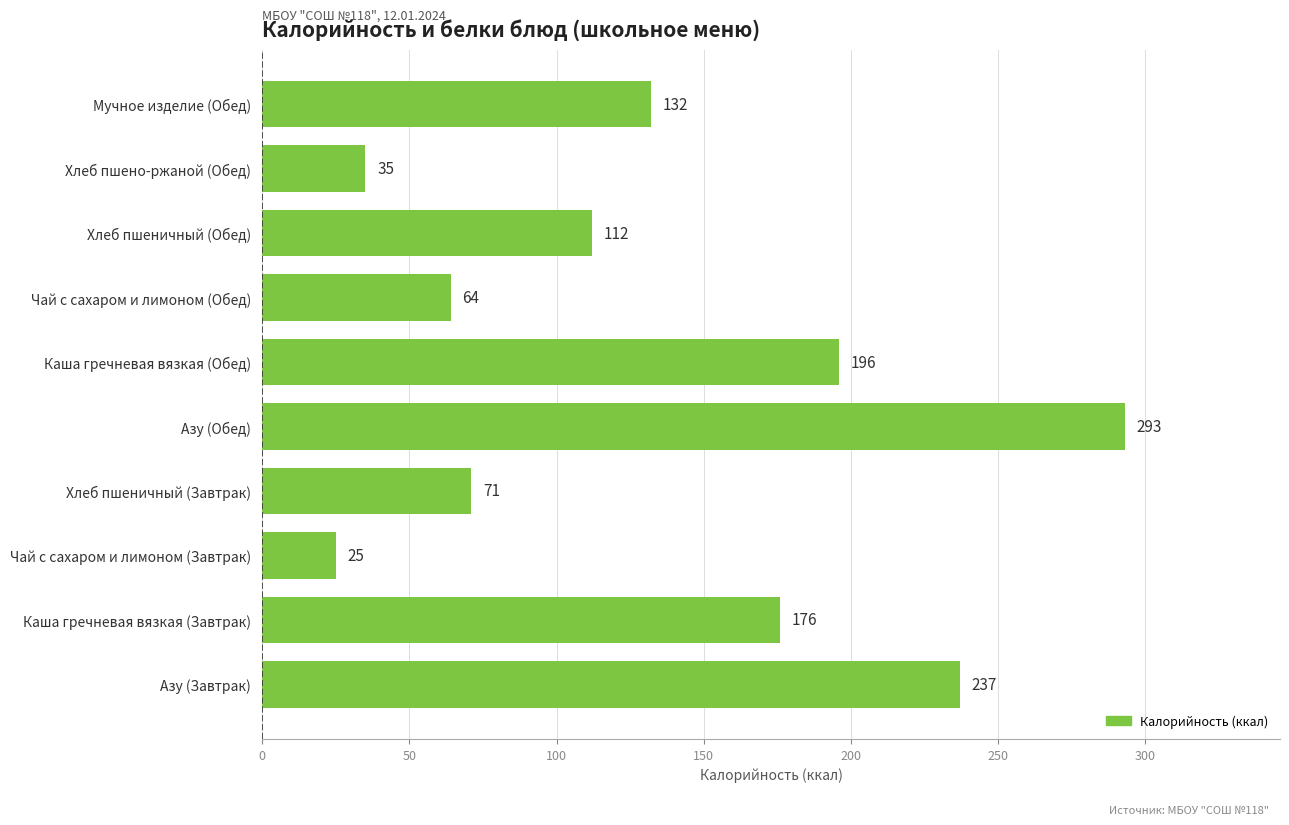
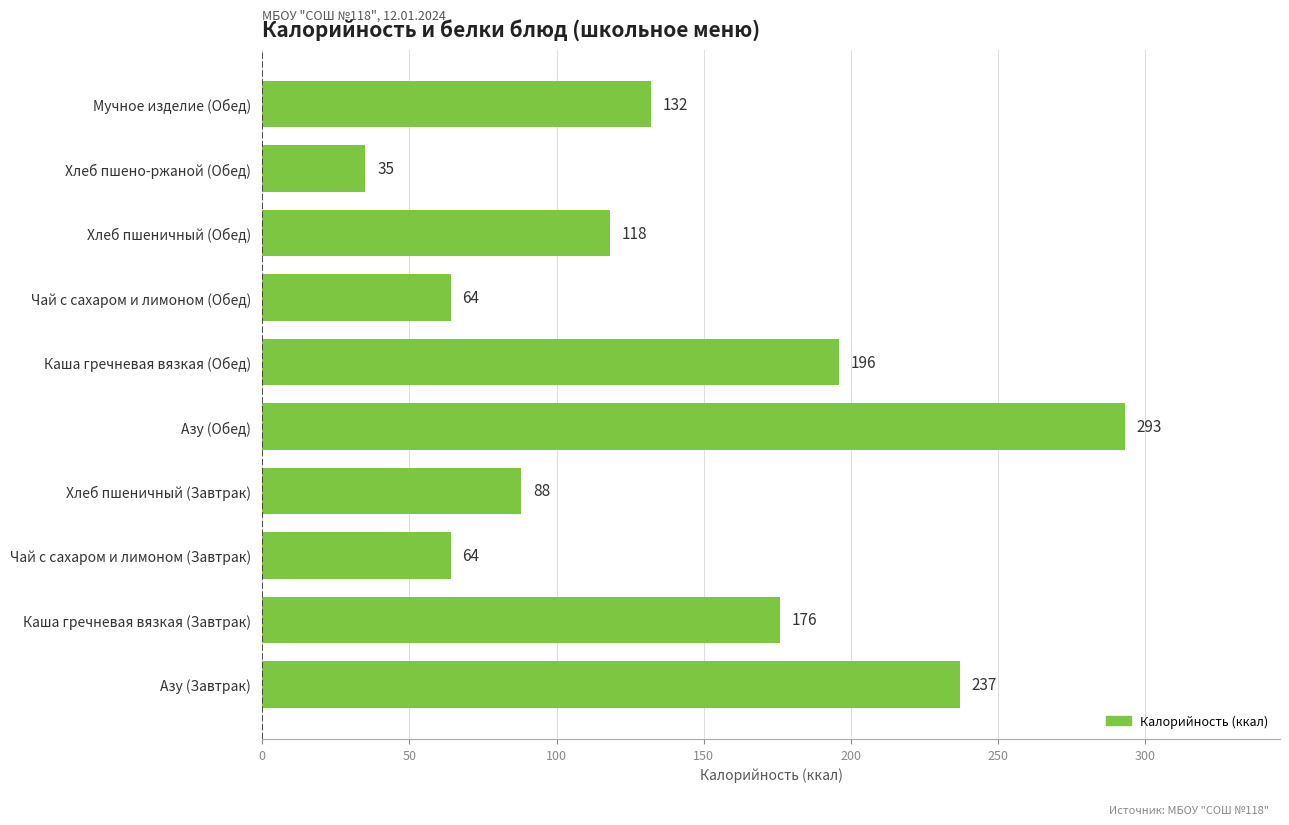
Хлеб пшеничный (Обед): 112 -> 118
Хлеб пшеничный (Завтрак): 71 -> 88
Чай с сахаром и лимоном (Завтрак): 25 -> 64
